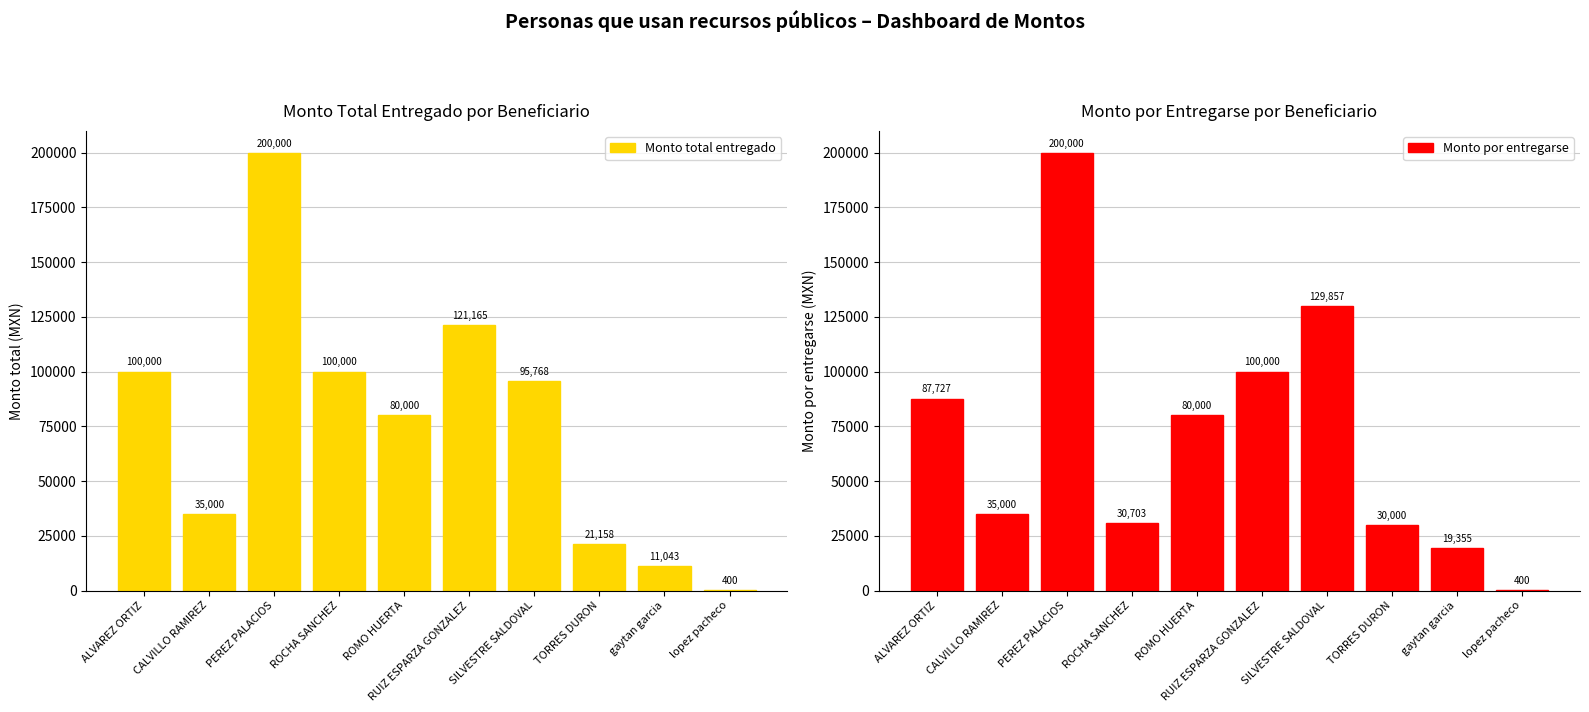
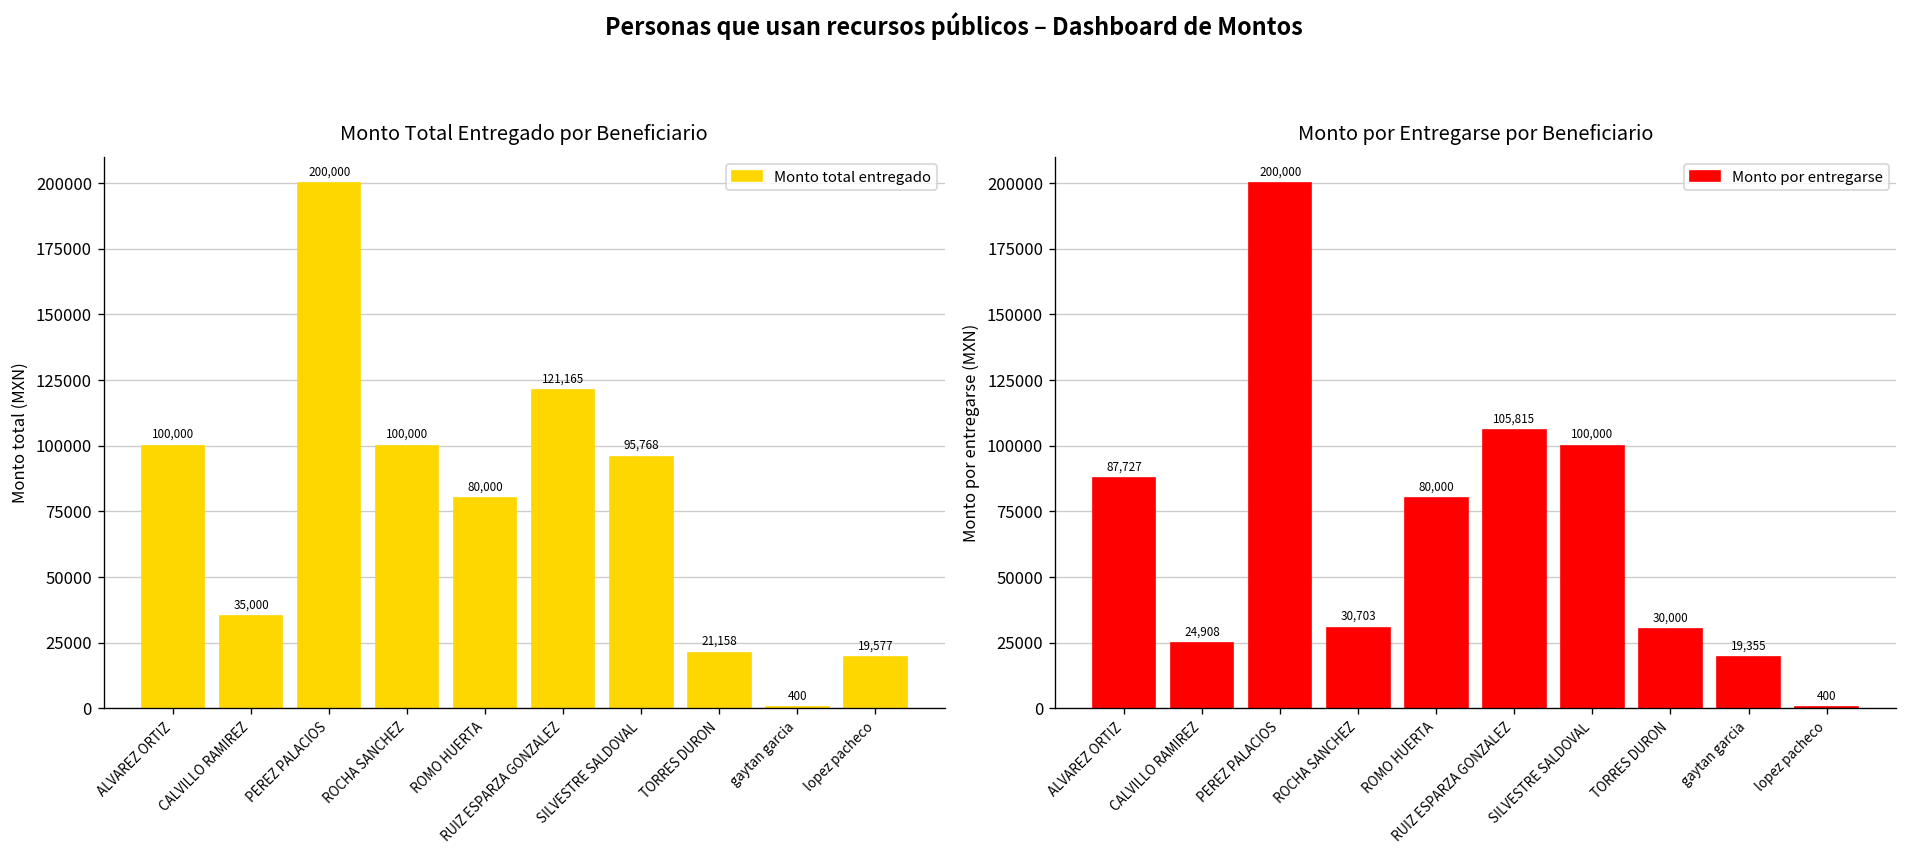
Monto Total Entregado por Beneficiario, gaytan garcia: 11,043 -> 400
Monto Total Entregado por Beneficiario, lopez pacheco: 400 -> 19,577
Monto por Entregarse por Beneficiario, CALVILLO RAMIREZ: 35,000 -> 24,908
Monto por Entregarse por Beneficiario, RUIZ ESPARZA GONZALEZ: 100,000 -> 105,815
Monto por Entregarse por Beneficiario, SILVESTRE SALDOVAL: 129,857 -> 100,000
